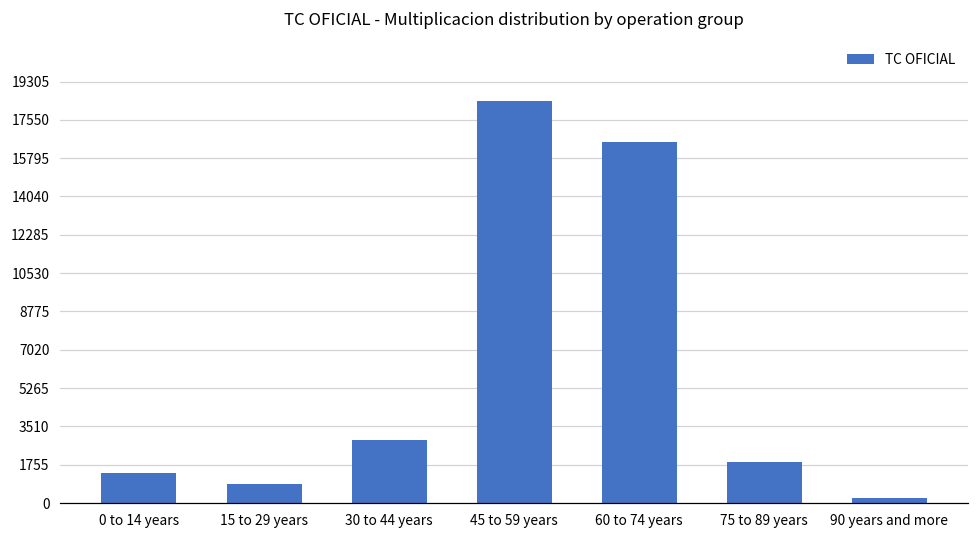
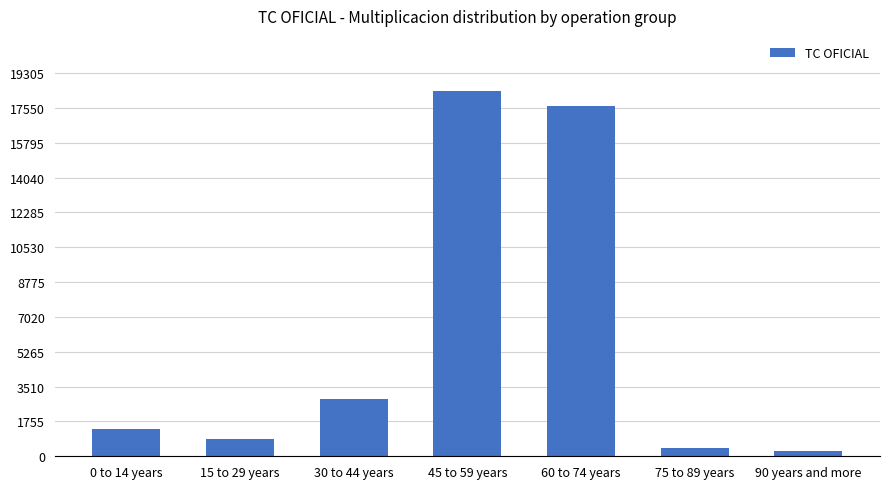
60 to 74 years: 16500 -> 17700
75 to 89 years: 1900 -> 400
